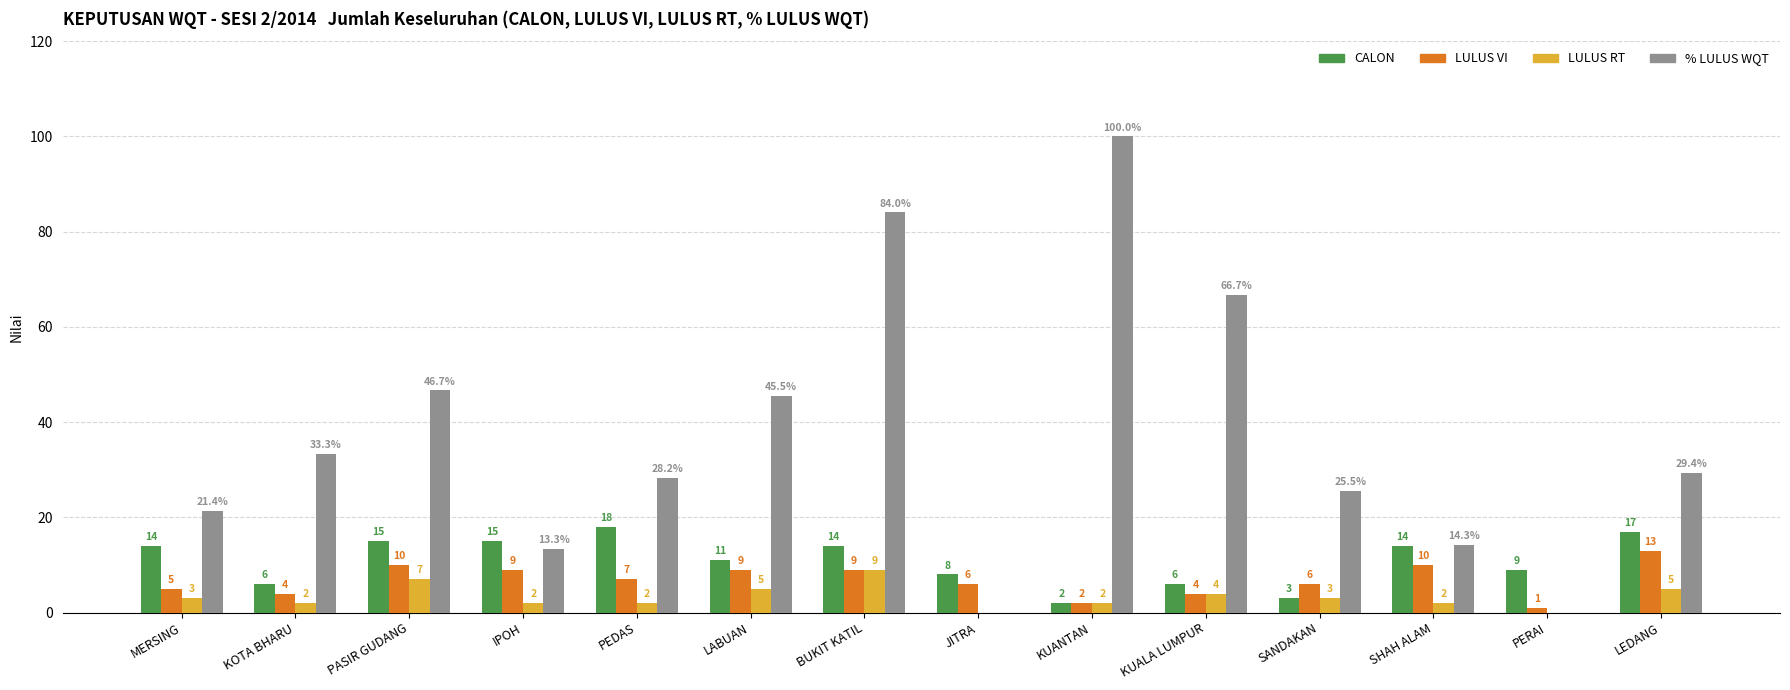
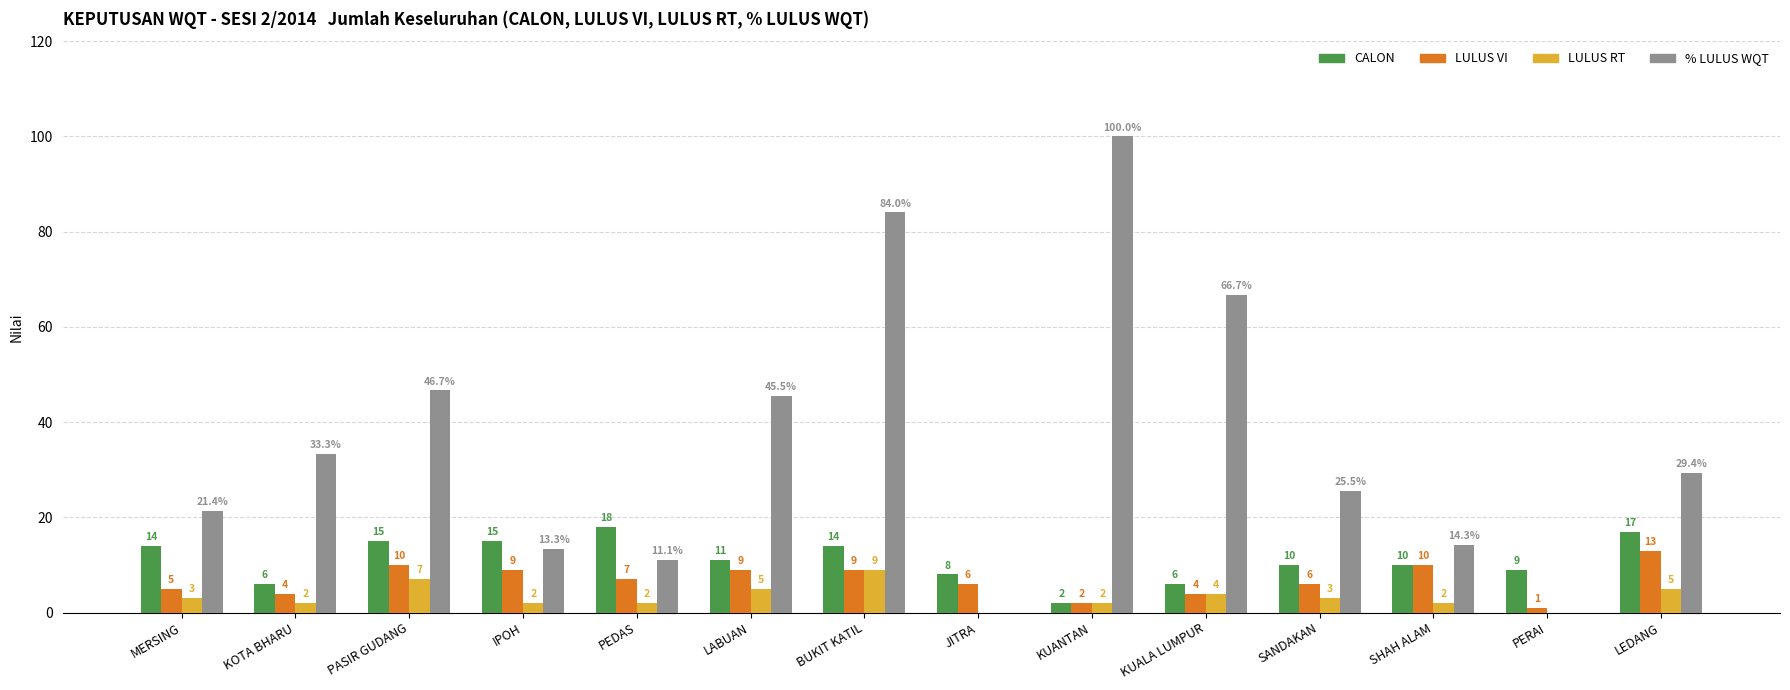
% LULUS WQT, PEDAS: 28.2% -> 11.1%
CALON, SANDAKAN: 3 -> 10
CALON, SHAH ALAM: 14 -> 10
